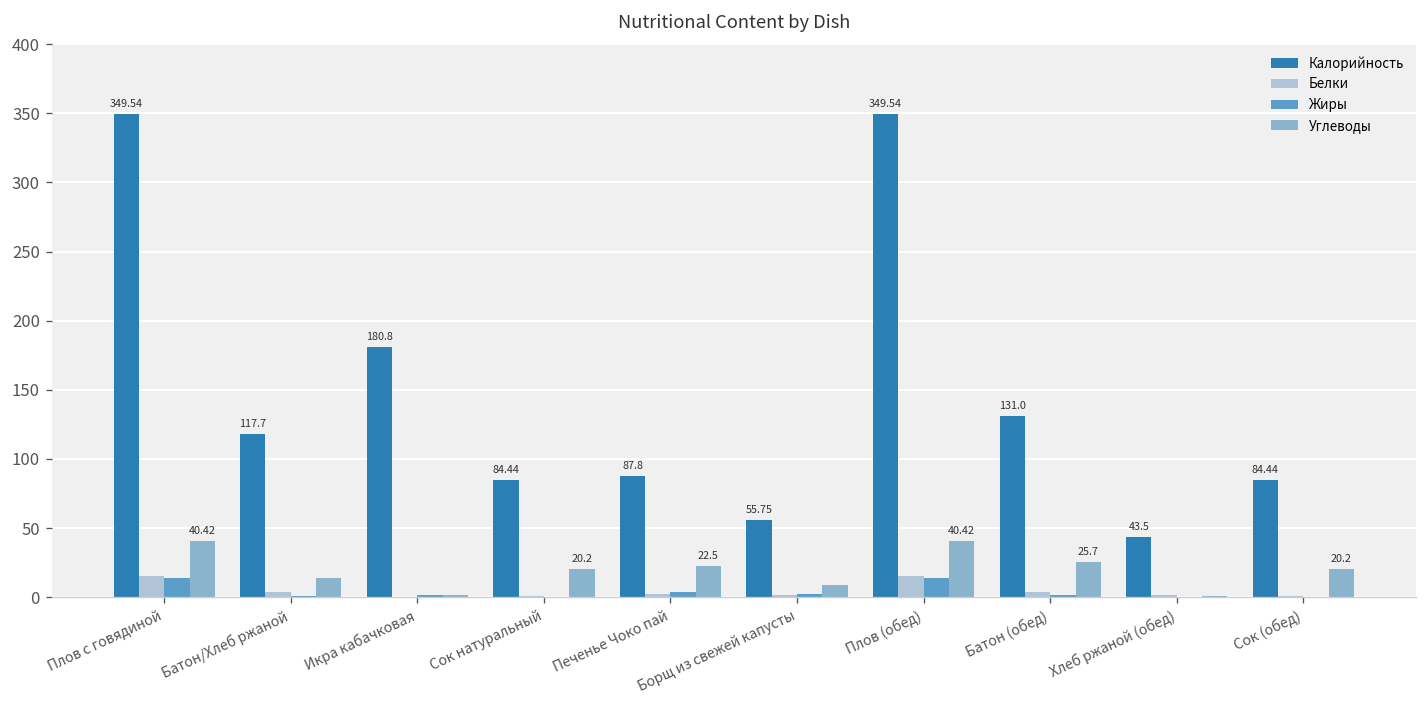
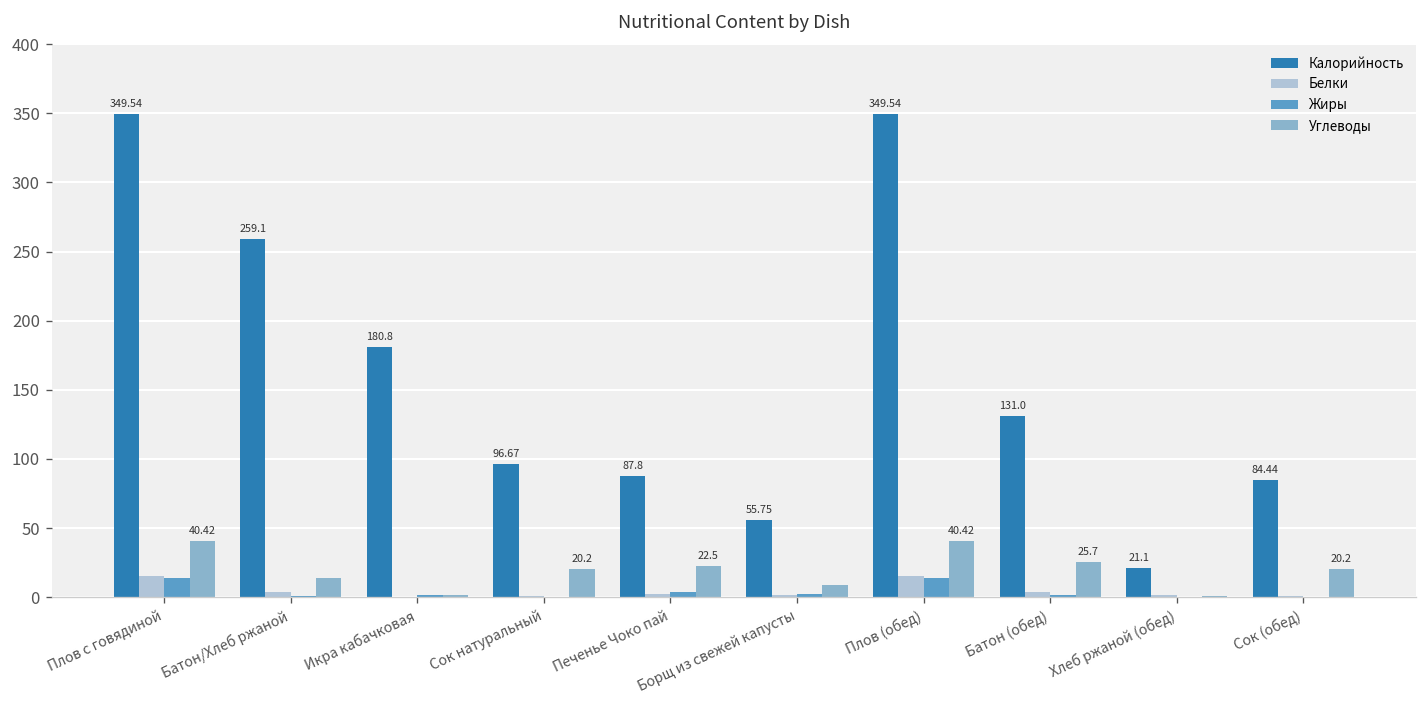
Калорийность, Батон/Хлеб ржаной: 117.7 -> 259.1
Калорийность, Сок натуральный: 84.44 -> 96.67
Калорийность, Хлеб ржаной (обед): 43.5 -> 21.1
